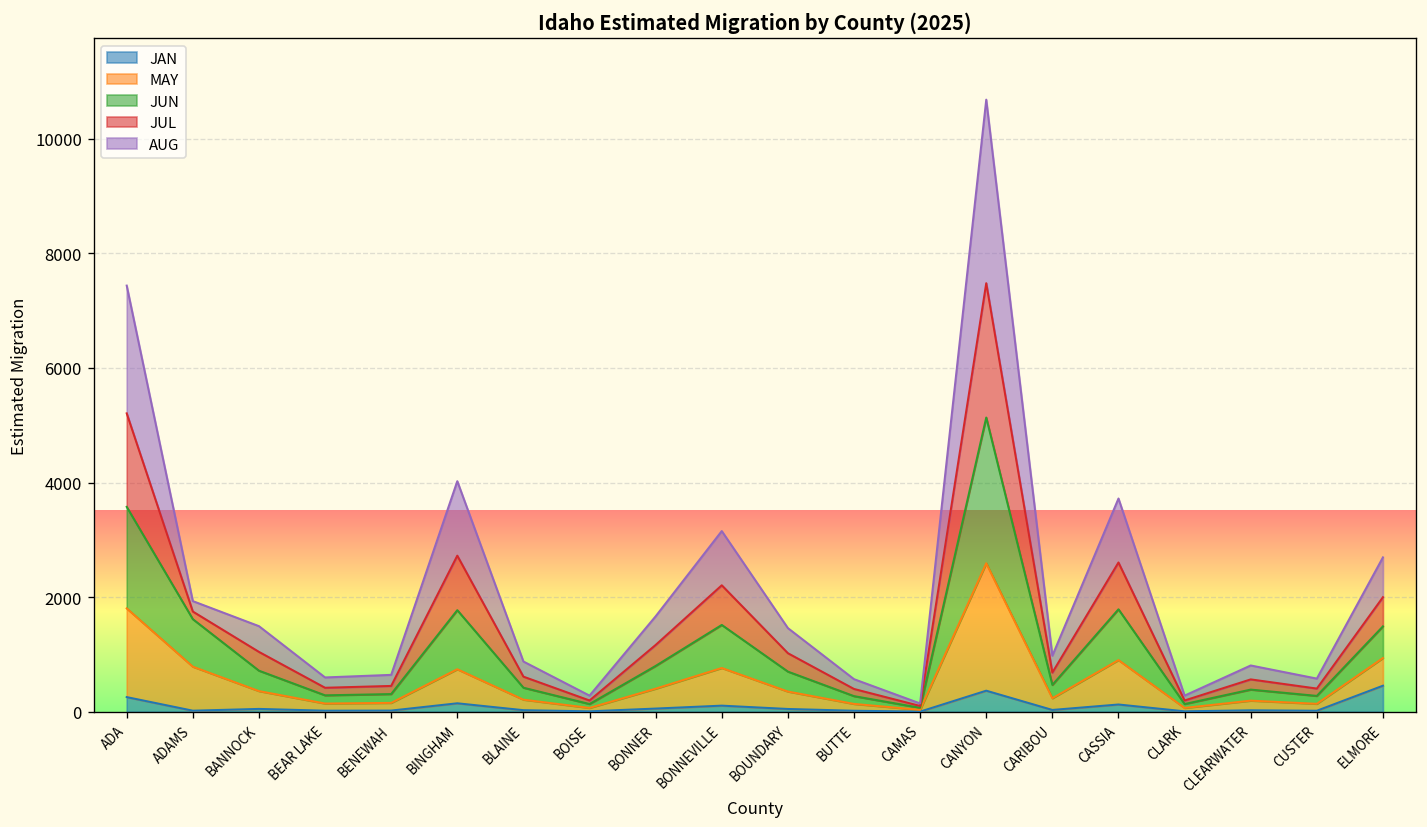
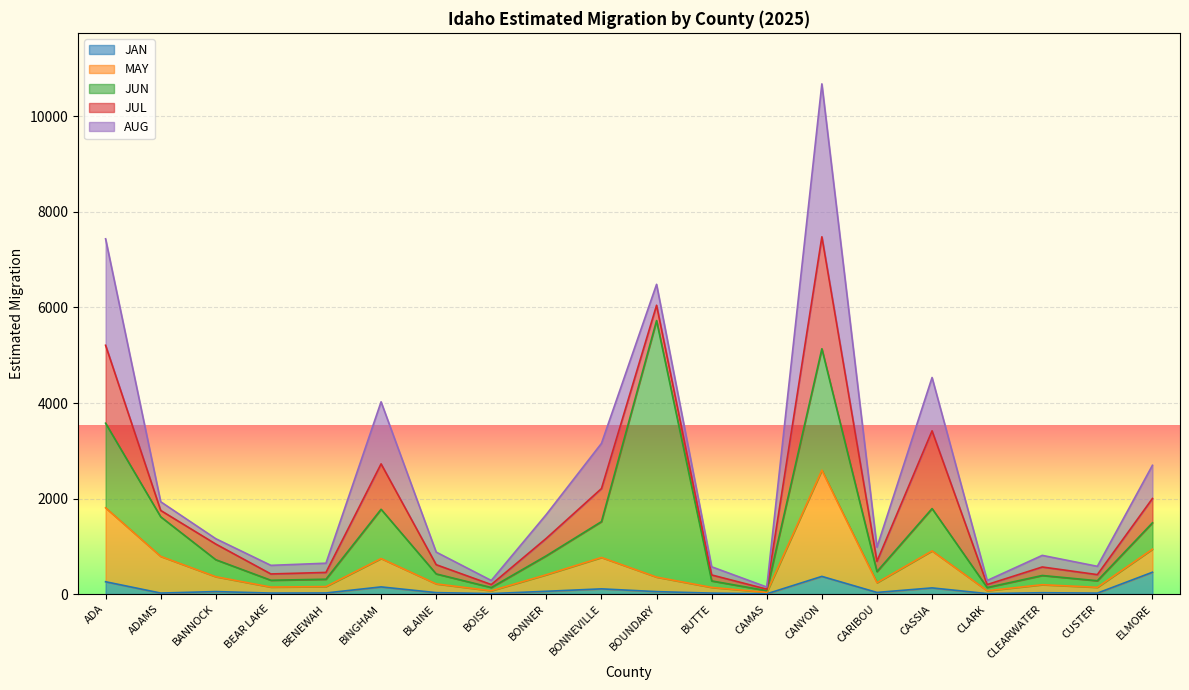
AUG, BANNOCK: 400 -> 100
JUN, BOUNDARY: 300 -> 5400
JUL, CASSIA: 800 -> 1600
